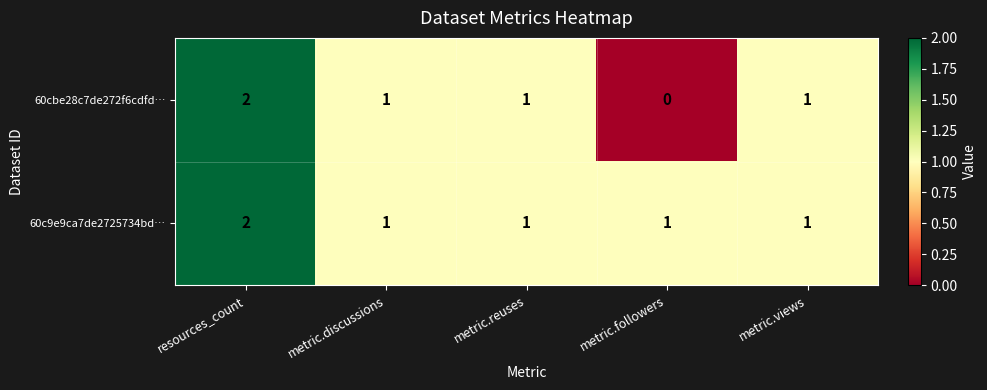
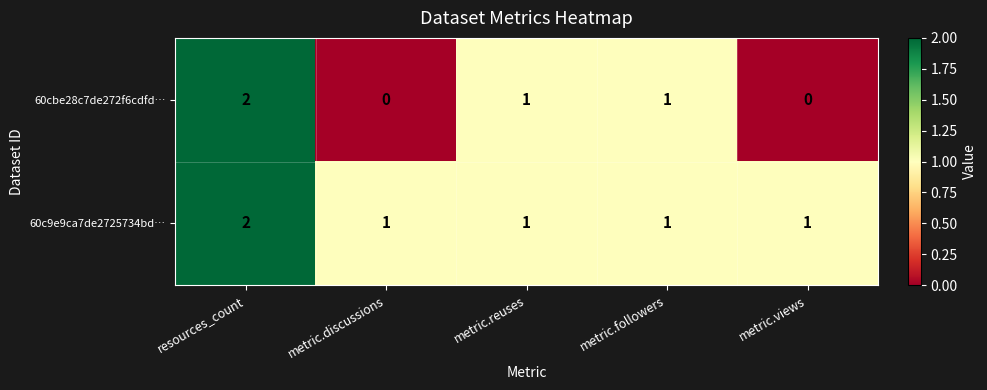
60cbe28c7de272f6cdfd…, metric.discussions: 1 -> 0
60cbe28c7de272f6cdfd…, metric.followers: 0 -> 1
60cbe28c7de272f6cdfd…, metric.views: 1 -> 0
